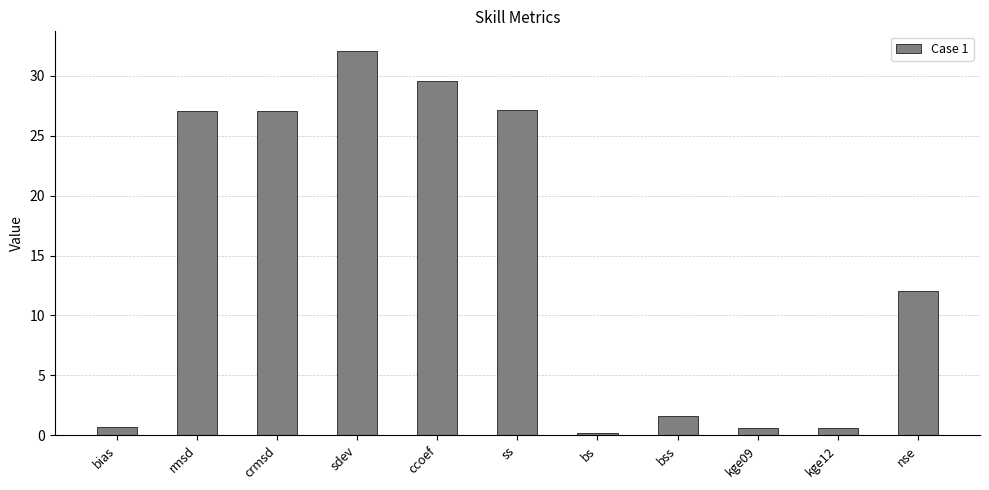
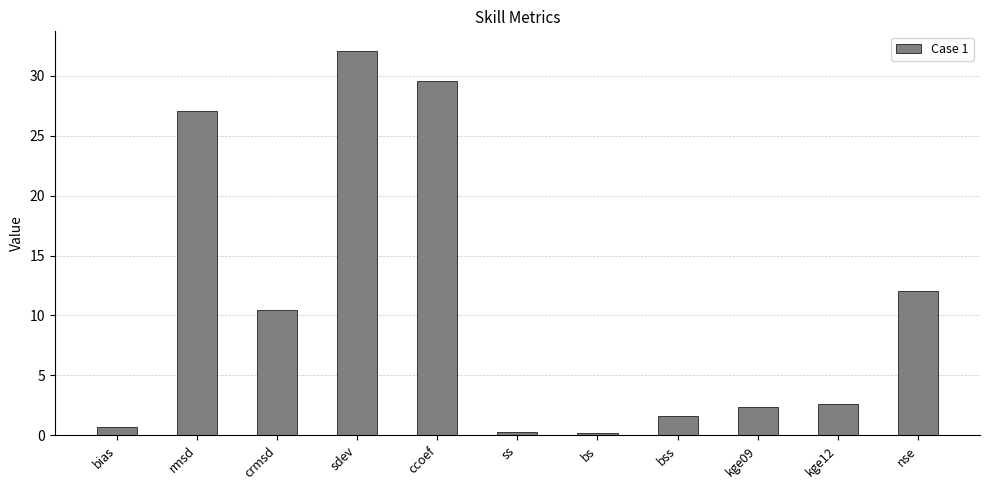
crmsd: 27.0 -> 10.5
ss: 27.1 -> 0.3
kge09: 0.6 -> 2.3
kge12: 0.6 -> 2.6
